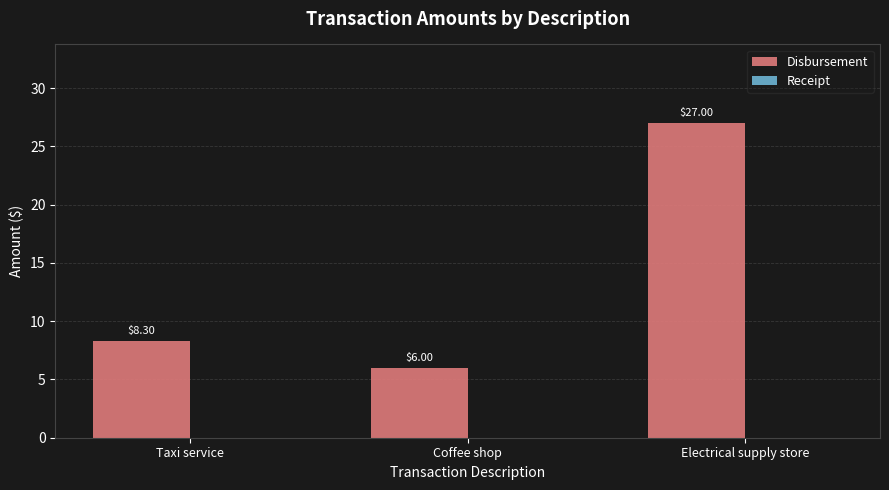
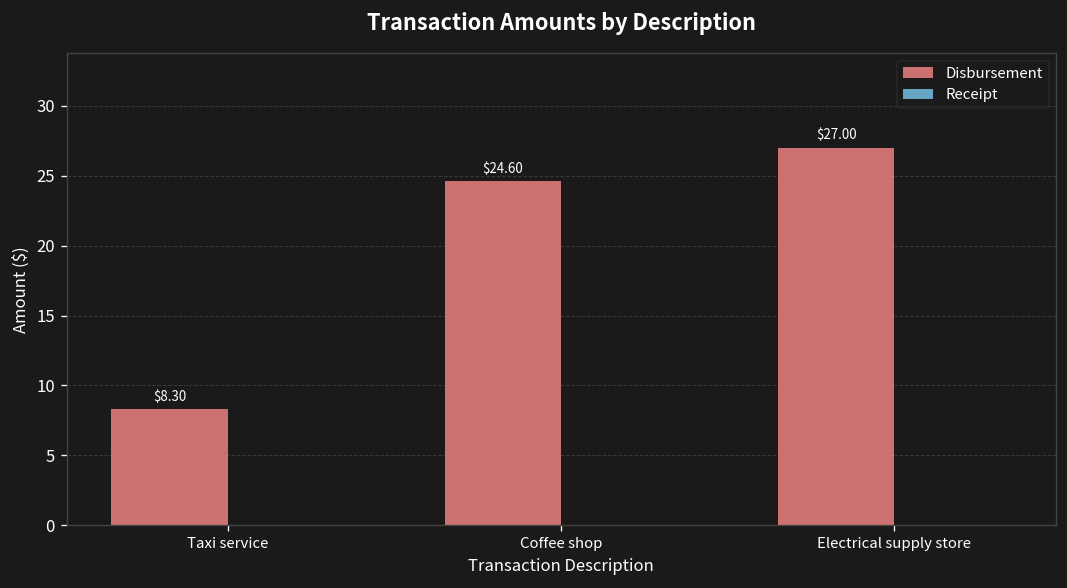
Disbursement, Coffee shop: $6.00 -> $24.60
